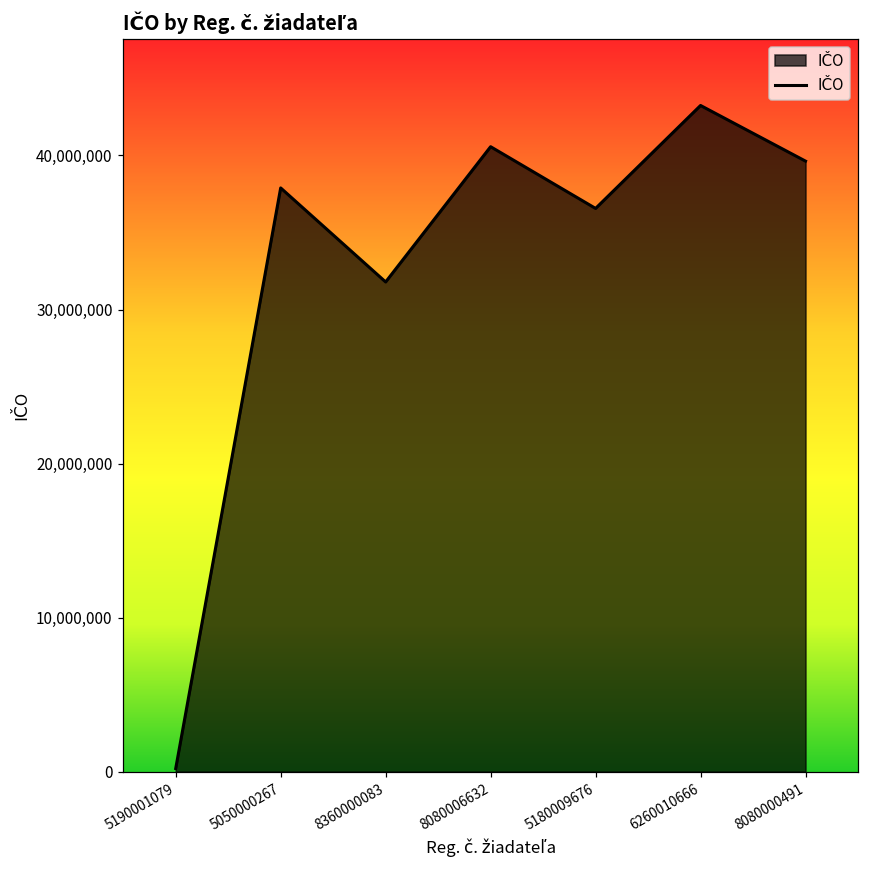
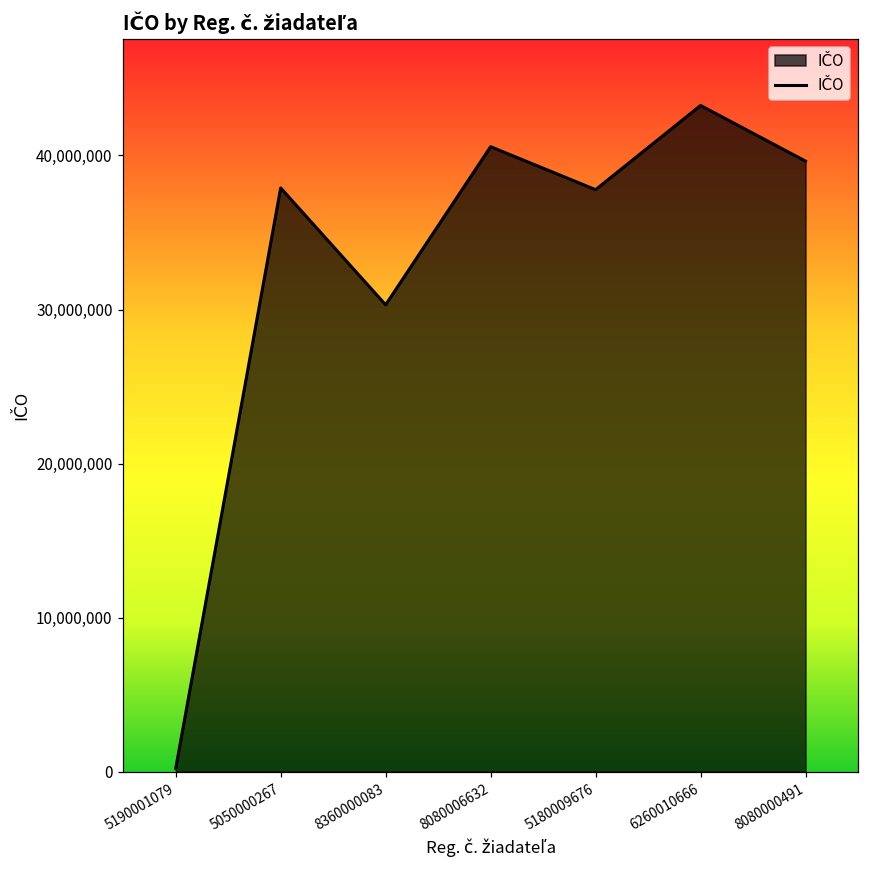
8360000083: 31,800,000 -> 30,300,000
5180009676: 36,600,000 -> 37,800,000
